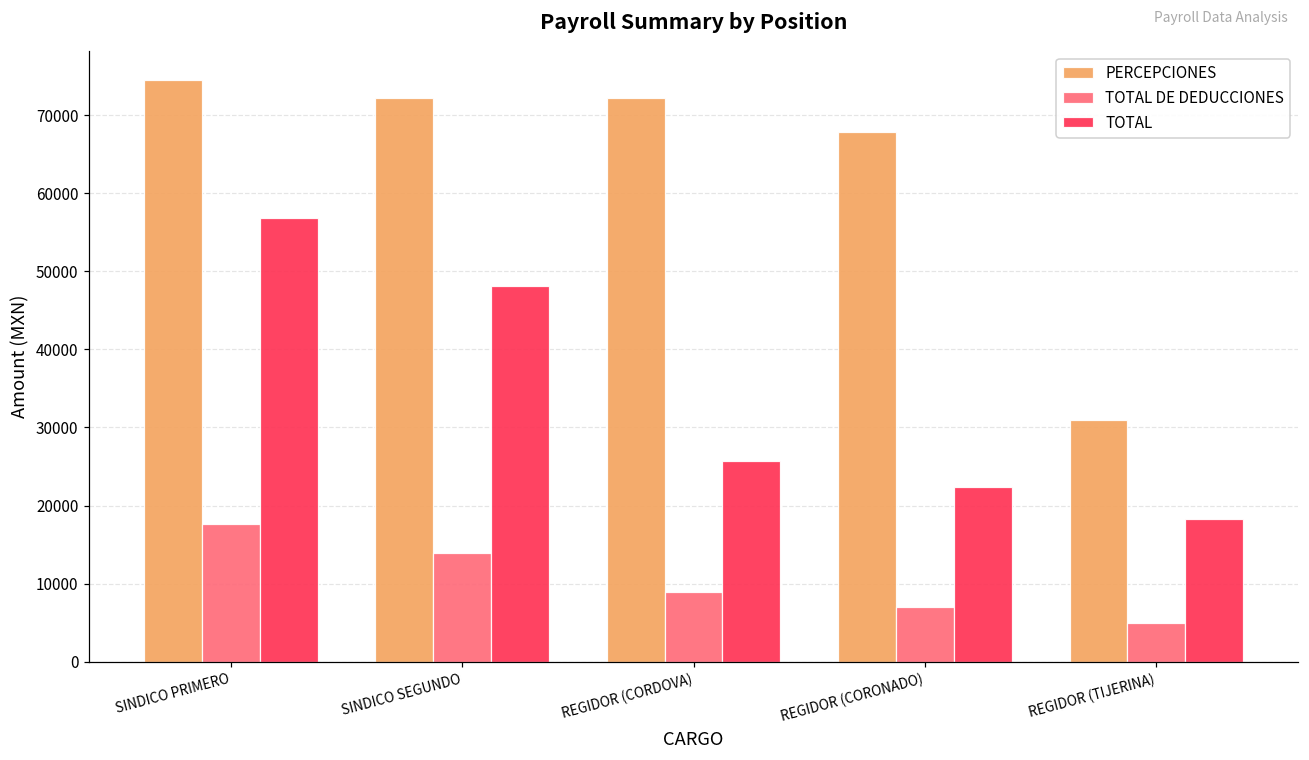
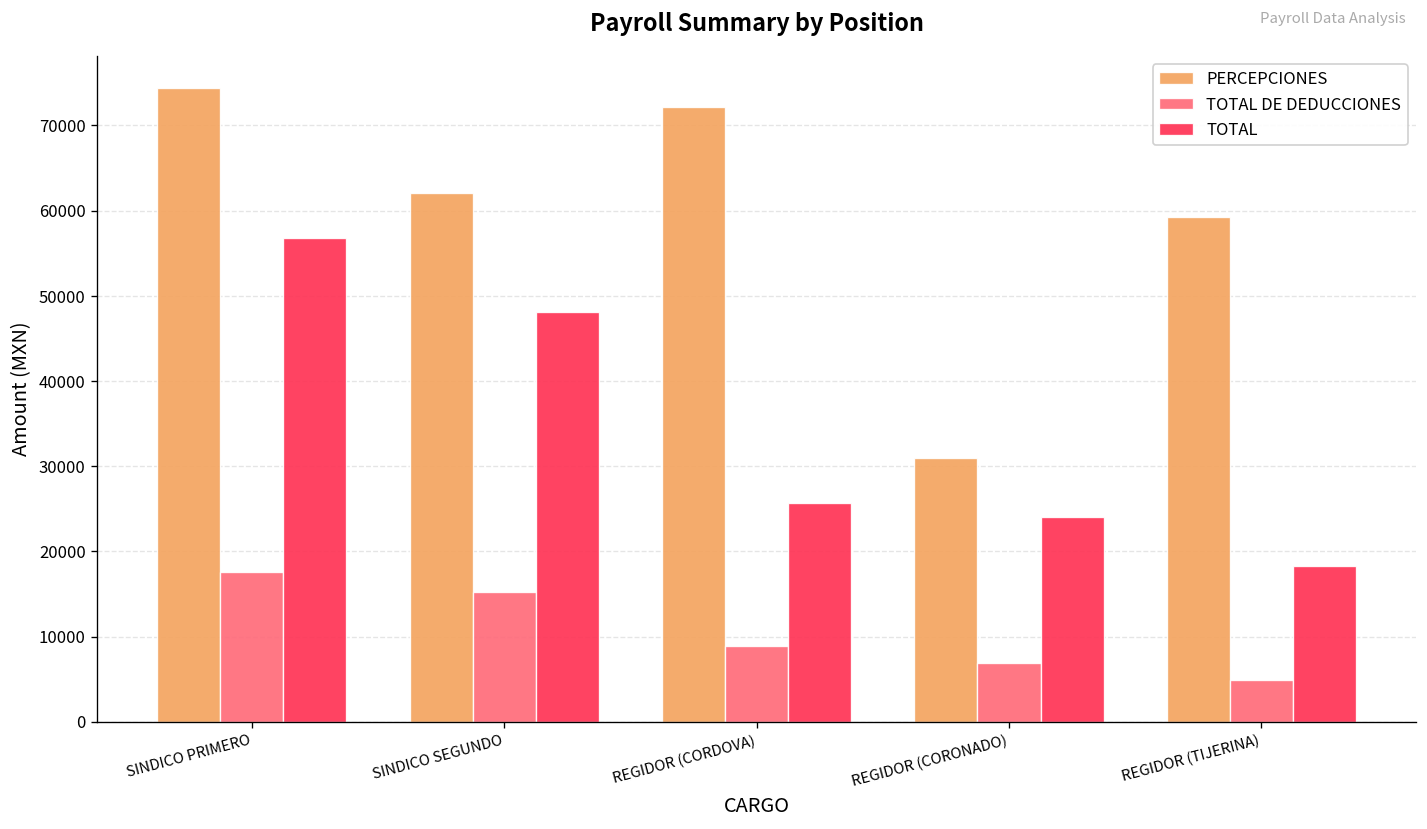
PERCEPCIONES, SINDICO SEGUNDO: 72000 -> 62000
TOTAL DE DEDUCCIONES, SINDICO SEGUNDO: 14000 -> 15000
PERCEPCIONES, REGIDOR (CORONADO): 68000 -> 31000
TOTAL, REGIDOR (CORONADO): 22000 -> 24000
PERCEPCIONES, REGIDOR (TIJERINA): 31000 -> 59000
